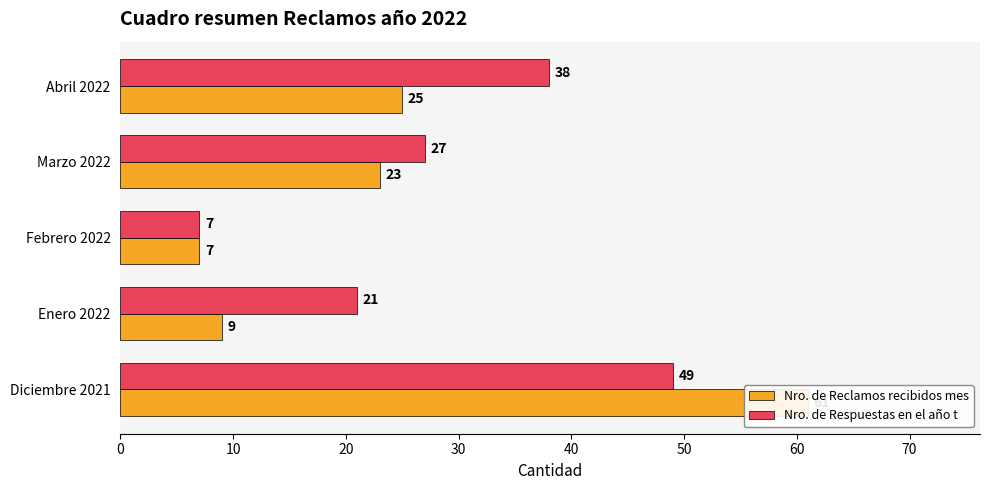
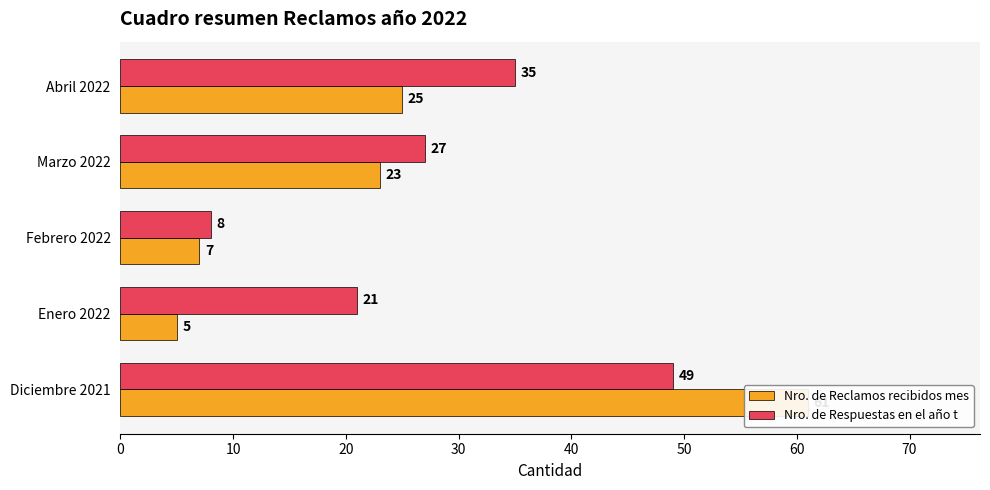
Nro. de Respuestas en el año t, Abril 2022: 38 -> 35
Nro. de Respuestas en el año t, Febrero 2022: 7 -> 8
Nro. de Reclamos recibidos mes, Enero 2022: 9 -> 5
